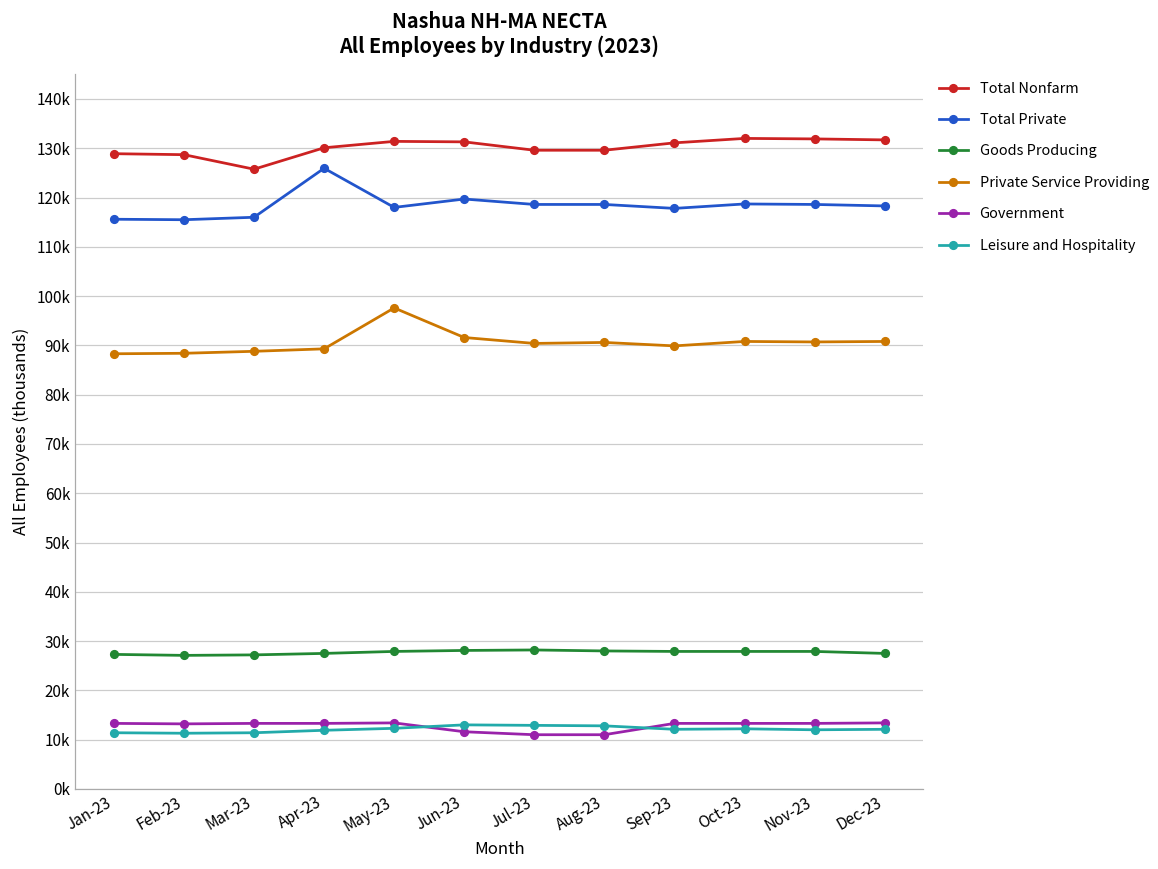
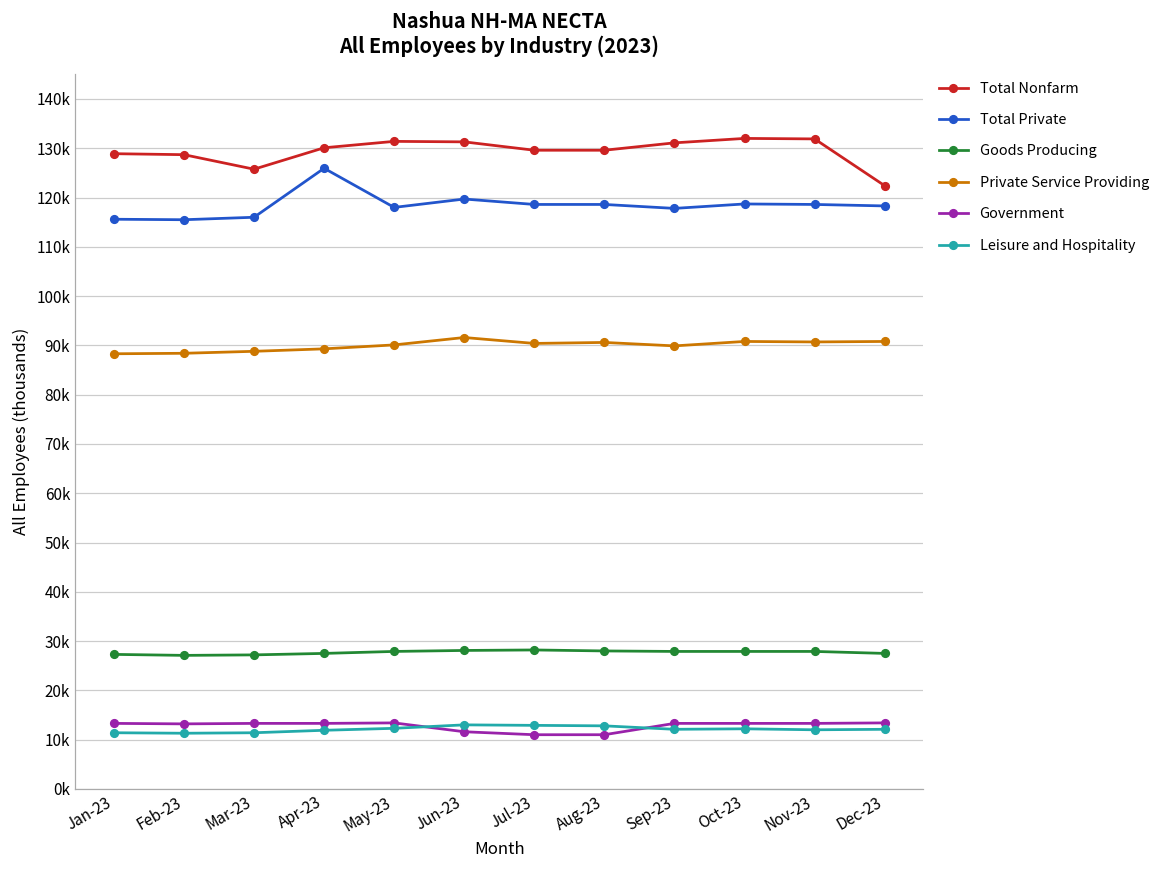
Private Service Providing, May-23: 98000 -> 90000
Total Nonfarm, Dec-23: 132000 -> 122000
